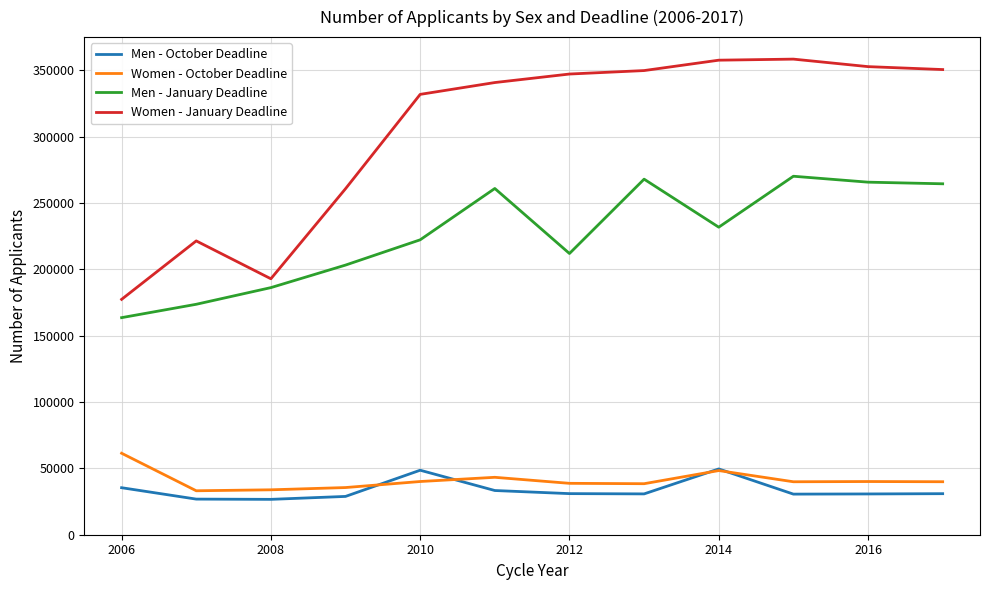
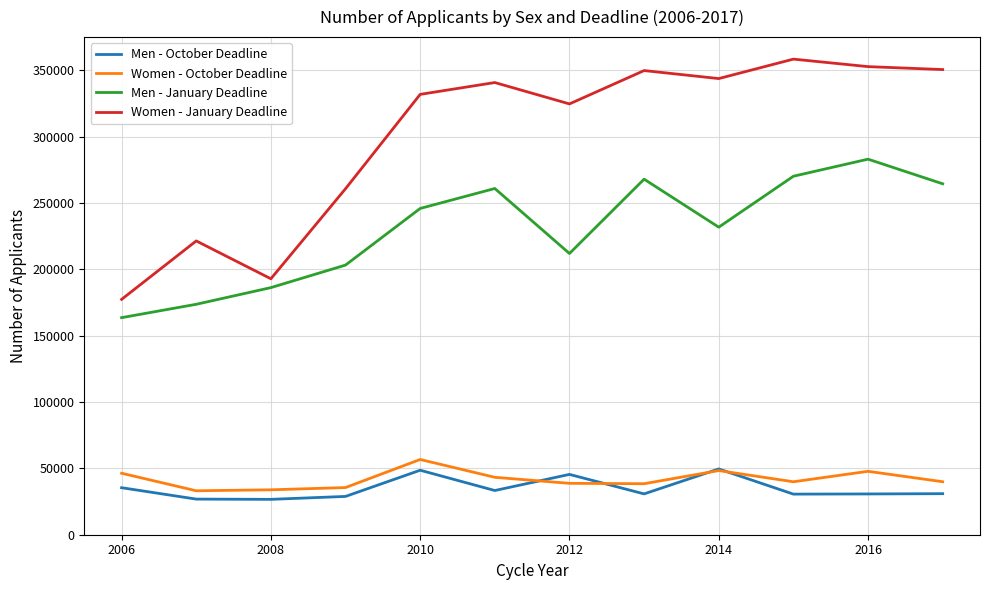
Women - October Deadline, 2006: 61000 -> 46000
Women - October Deadline, 2010: 40000 -> 57000
Men - January Deadline, 2010: 222000 -> 246000
Men - October Deadline, 2012: 31000 -> 45000
Women - January Deadline, 2012: 347000 -> 325000
Women - January Deadline, 2014: 358000 -> 344000
Women - October Deadline, 2016: 40000 -> 48000
Men - January Deadline, 2016: 266000 -> 283000
